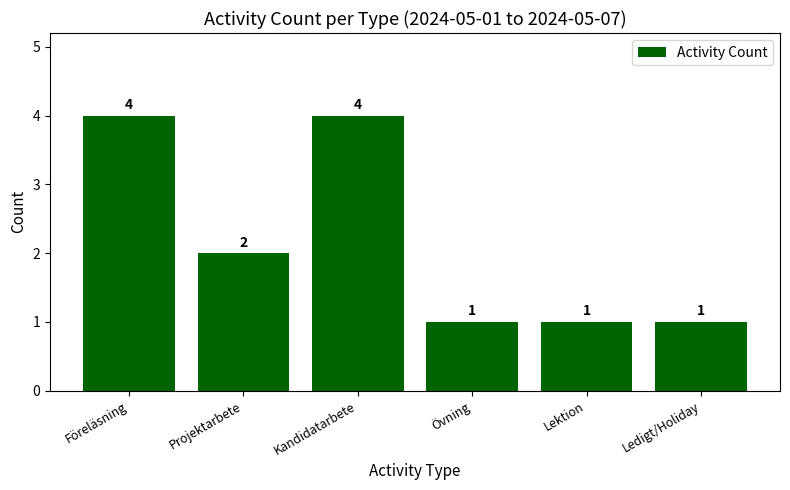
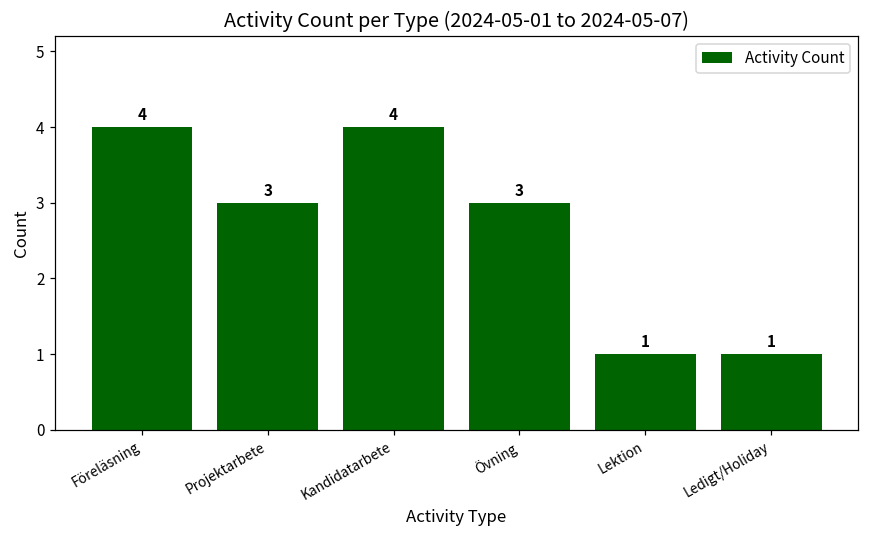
Projektarbete: 2 -> 3
Övning: 1 -> 3
